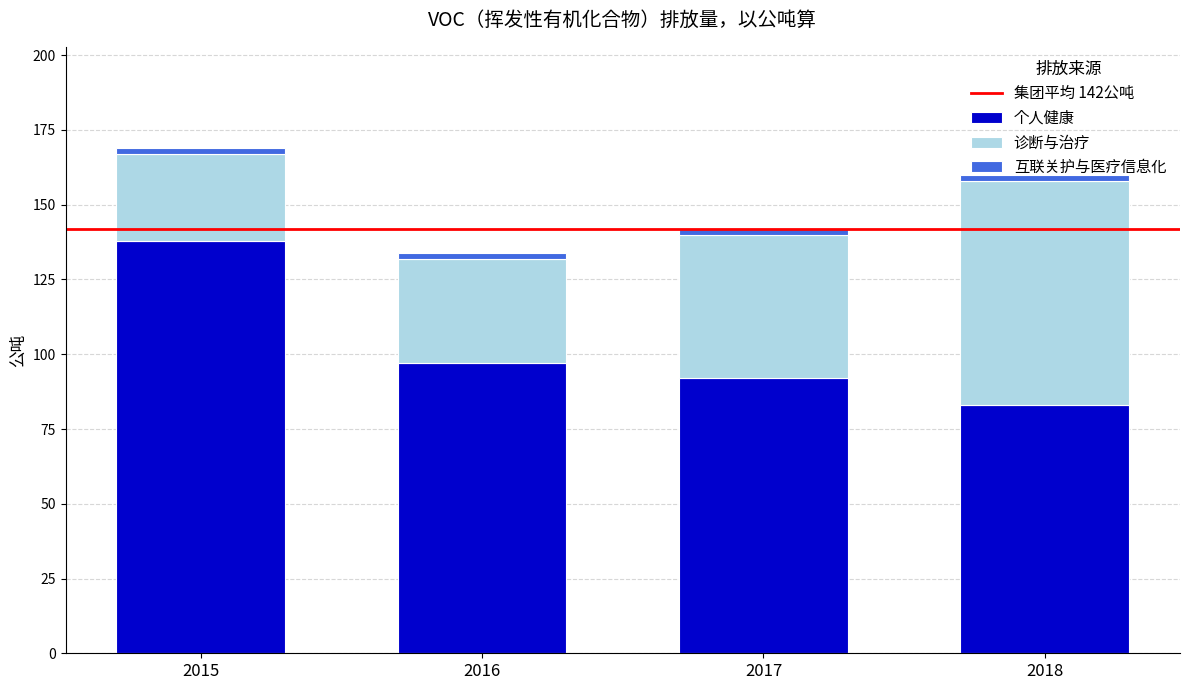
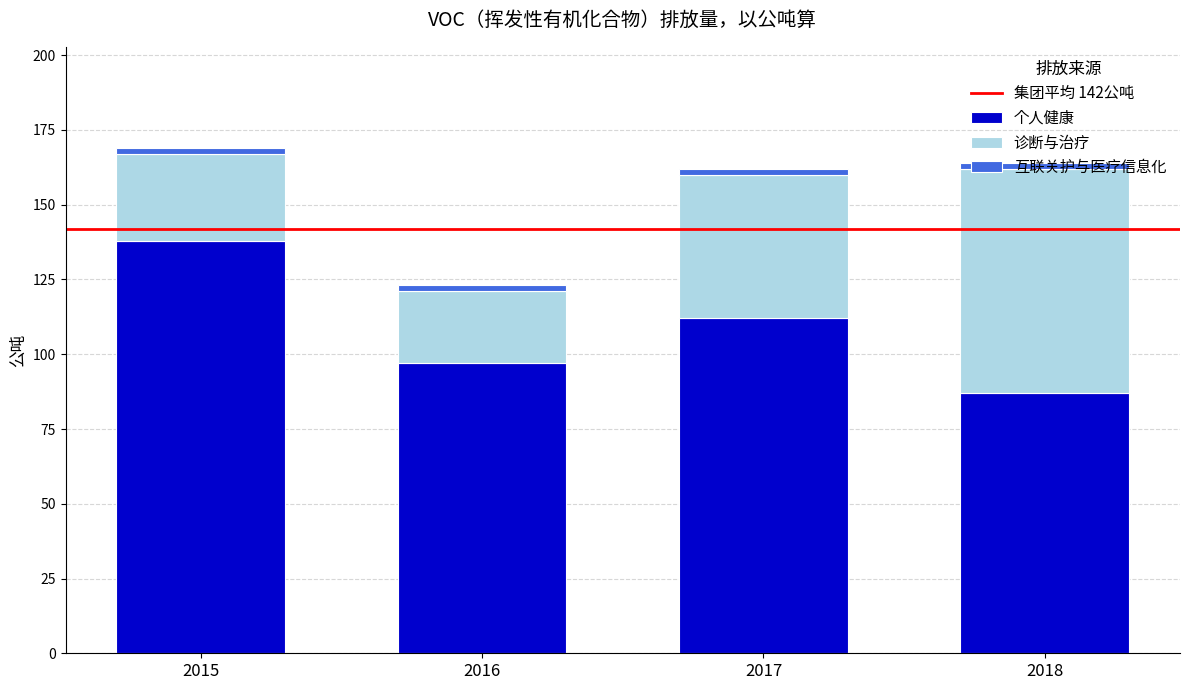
诊断与治疗, 2016: 35 -> 24
个人健康, 2017: 92 -> 112
个人健康, 2018: 83 -> 87
